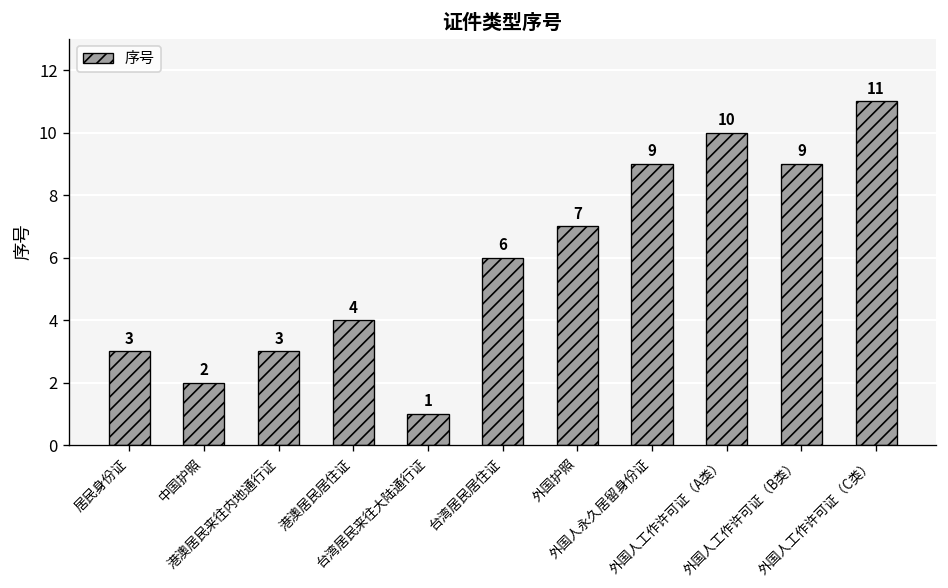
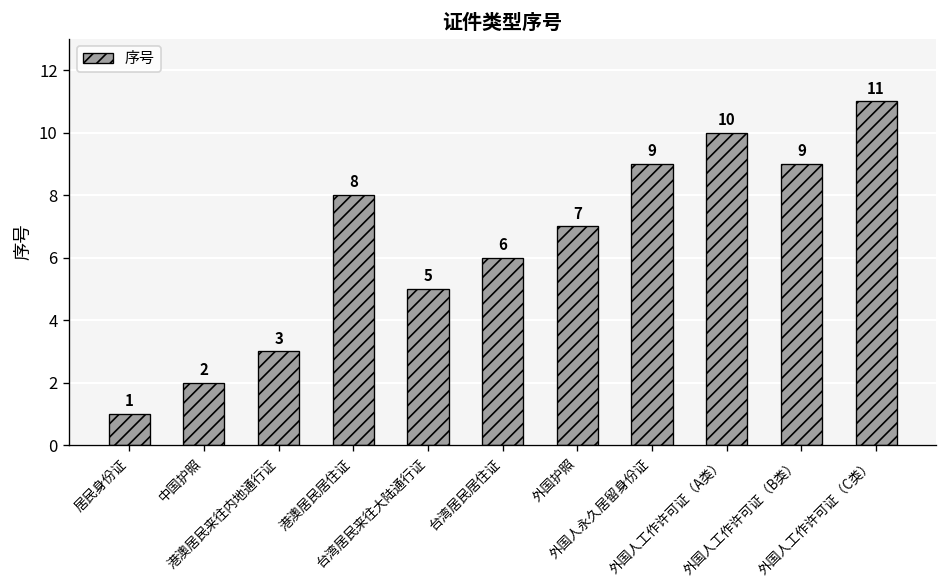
居民身份证: 3 -> 1
港澳居民居住证: 4 -> 8
台湾居民来往大陆通行证: 1 -> 5
